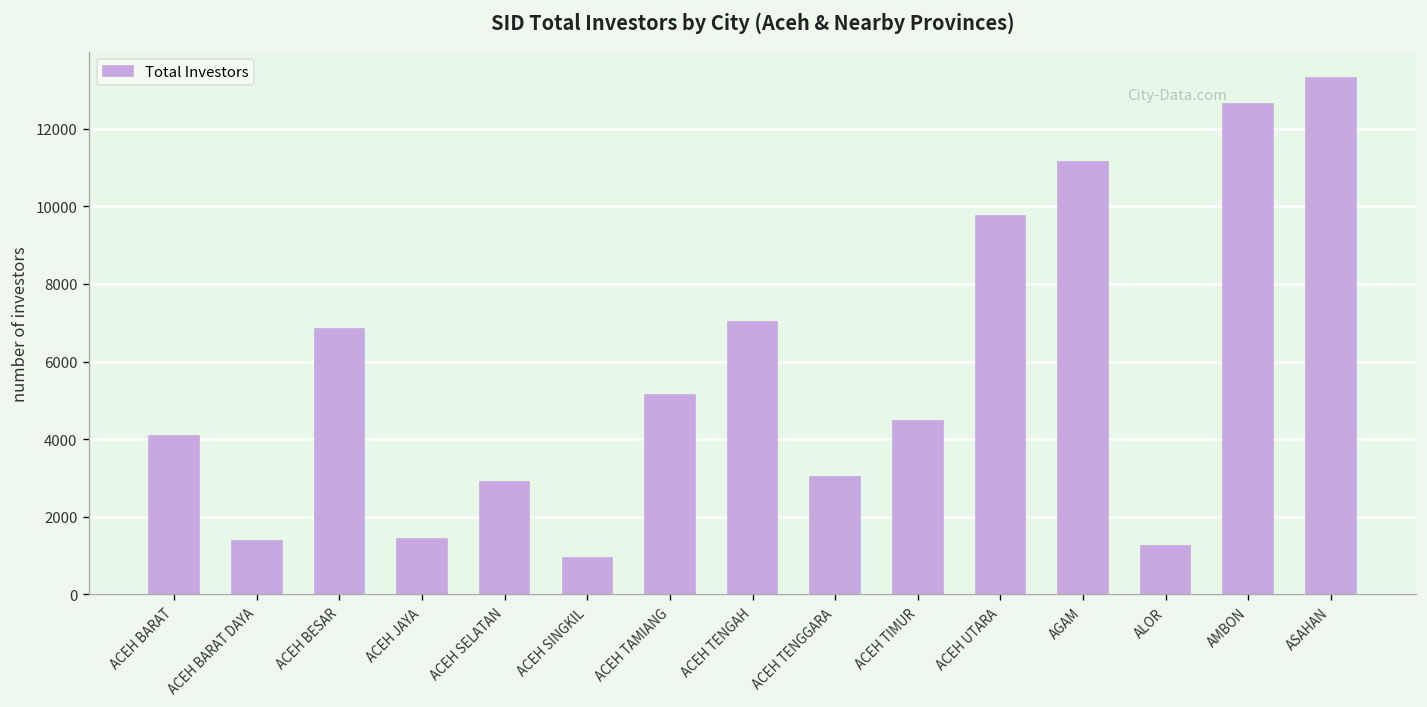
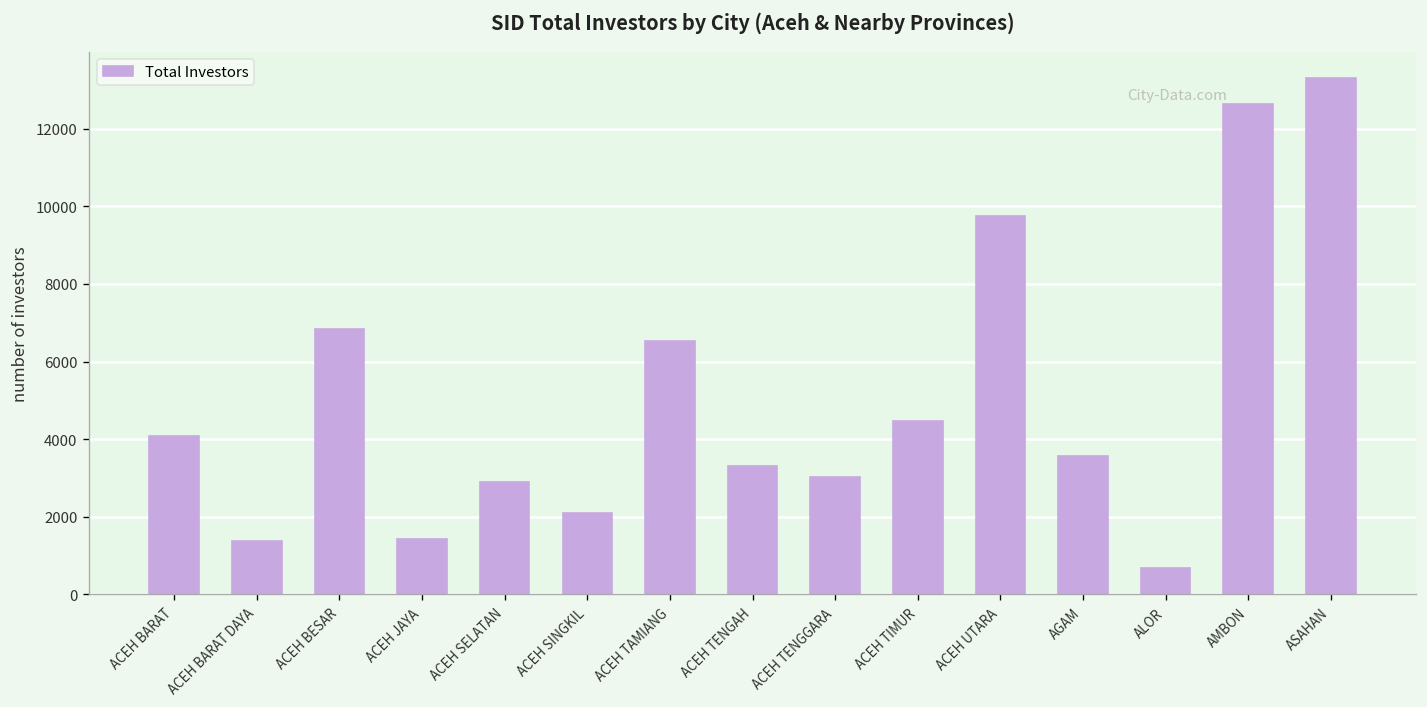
ACEH SINGKIL: 900 -> 2100
ACEH TAMIANG: 5100 -> 6500
ACEH TENGAH: 7000 -> 3300
AGAM: 11200 -> 3600
ALOR: 1200 -> 700
